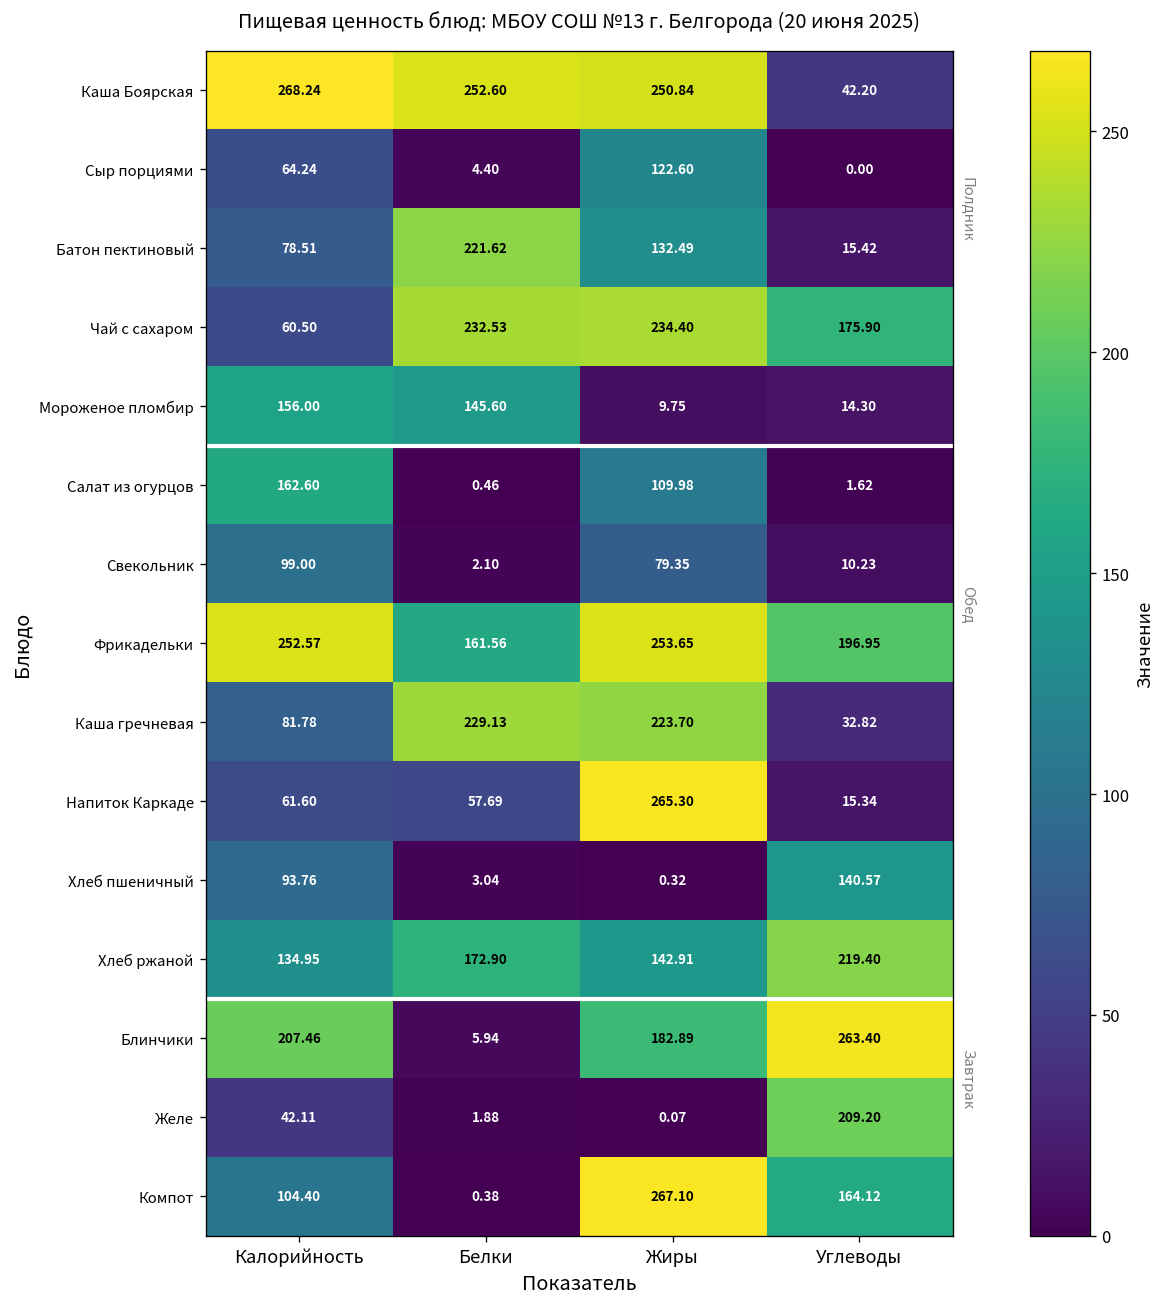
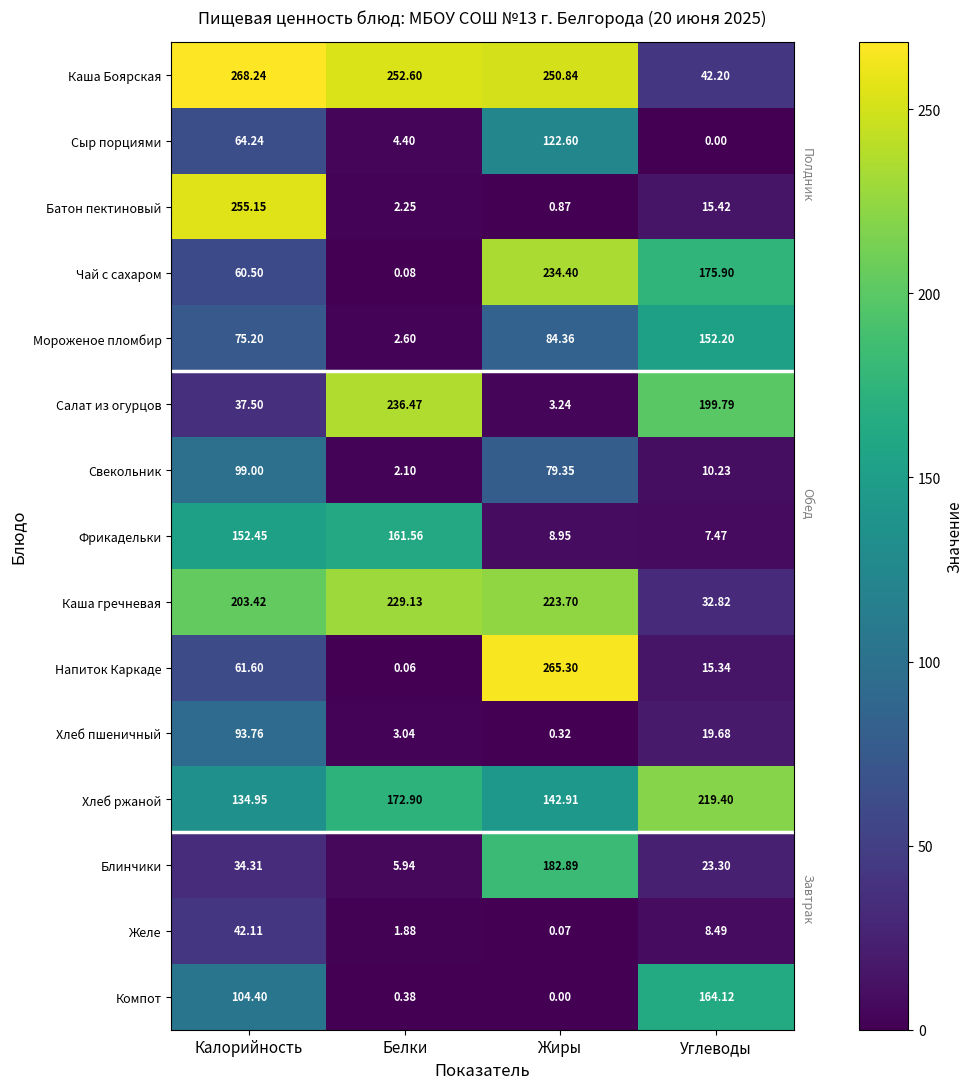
Батон пектиновый, Калорийность: 78.51 -> 255.15
Батон пектиновый, Белки: 221.62 -> 2.25
Батон пектиновый, Жиры: 132.49 -> 0.87
Чай с сахаром, Белки: 232.53 -> 0.08
Мороженое пломбир, Калорийность: 156.00 -> 75.20
Мороженое пломбир, Белки: 145.60 -> 2.60
Мороженое пломбир, Жиры: 9.75 -> 84.36
Мороженое пломбир, Углеводы: 14.30 -> 152.20
Салат из огурцов, Калорийность: 162.60 -> 37.50
Салат из огурцов, Белки: 0.46 -> 236.47
Салат из огурцов, Жиры: 109.98 -> 3.24
Салат из огурцов, Углеводы: 1.62 -> 199.79
Фрикадельки, Калорийность: 252.57 -> 152.45
Фрикадельки, Жиры: 253.65 -> 8.95
Фрикадельки, Углеводы: 196.95 -> 7.47
Каша гречневая, Калорийность: 81.78 -> 203.42
Напиток Каркаде, Белки: 57.69 -> 0.06
Хлеб пшеничный, Углеводы: 140.57 -> 19.68
Блинчики, Калорийность: 207.46 -> 34.31
Блинчики, Углеводы: 263.40 -> 23.30
Желе, Углеводы: 209.20 -> 8.49
Компот, Жиры: 267.10 -> 0.00
